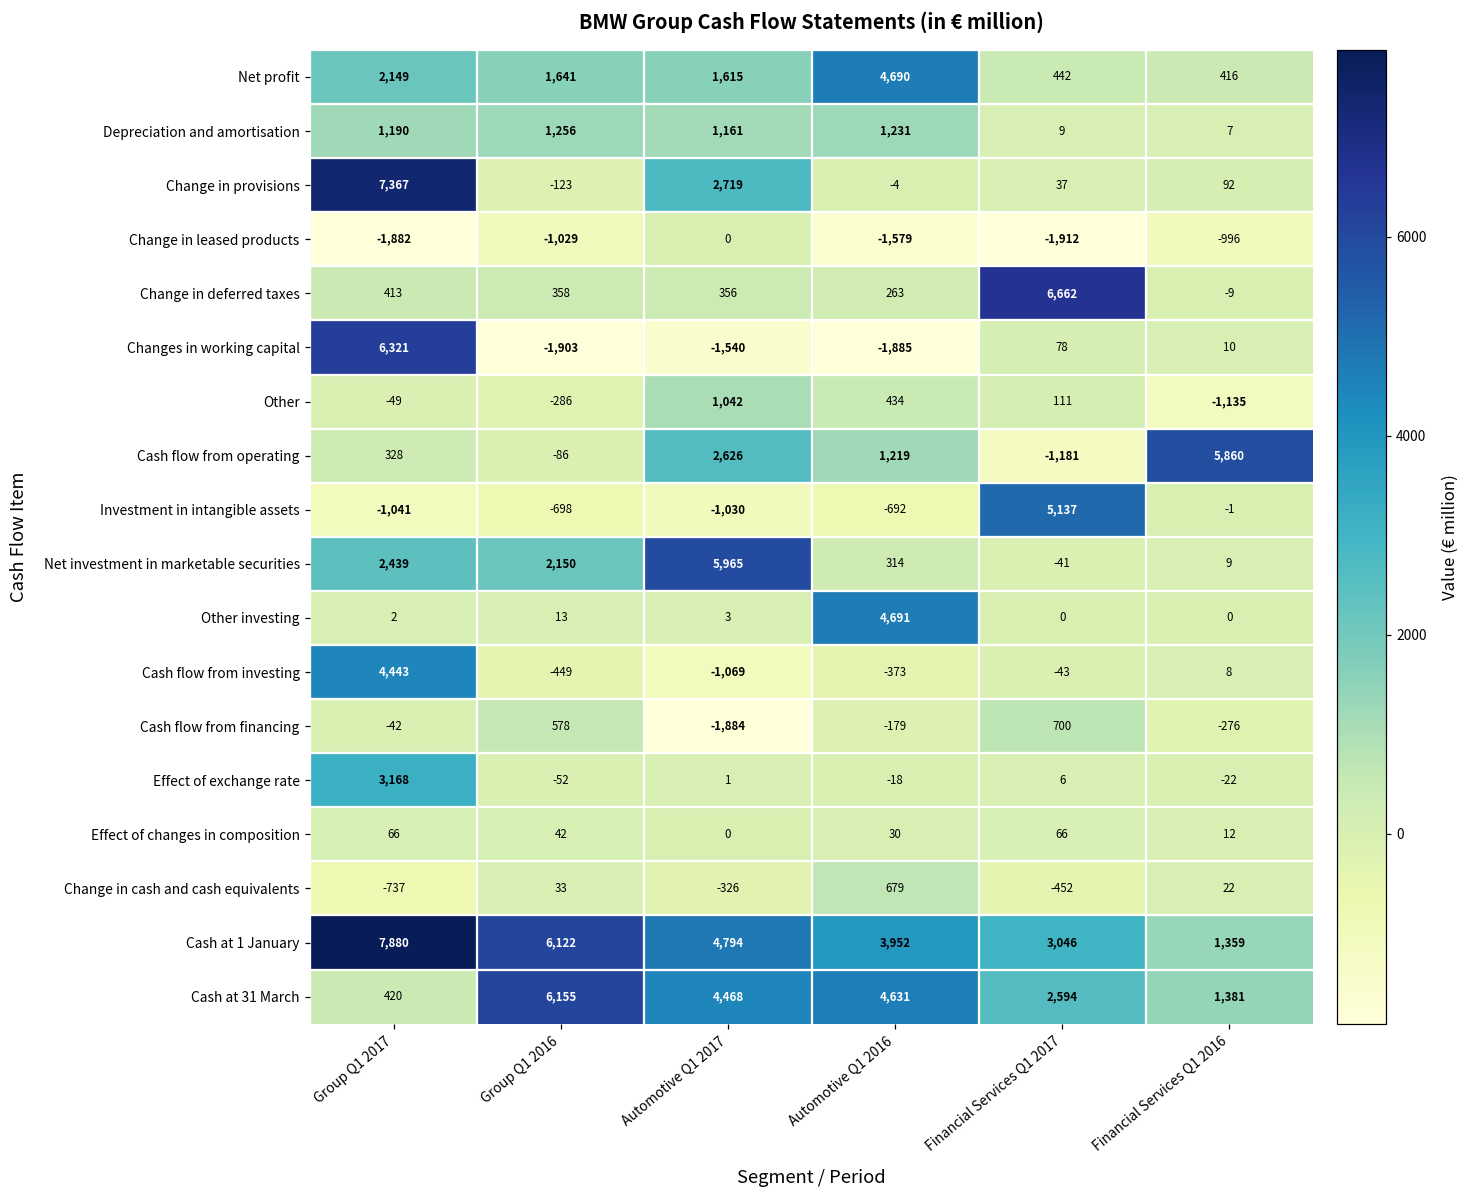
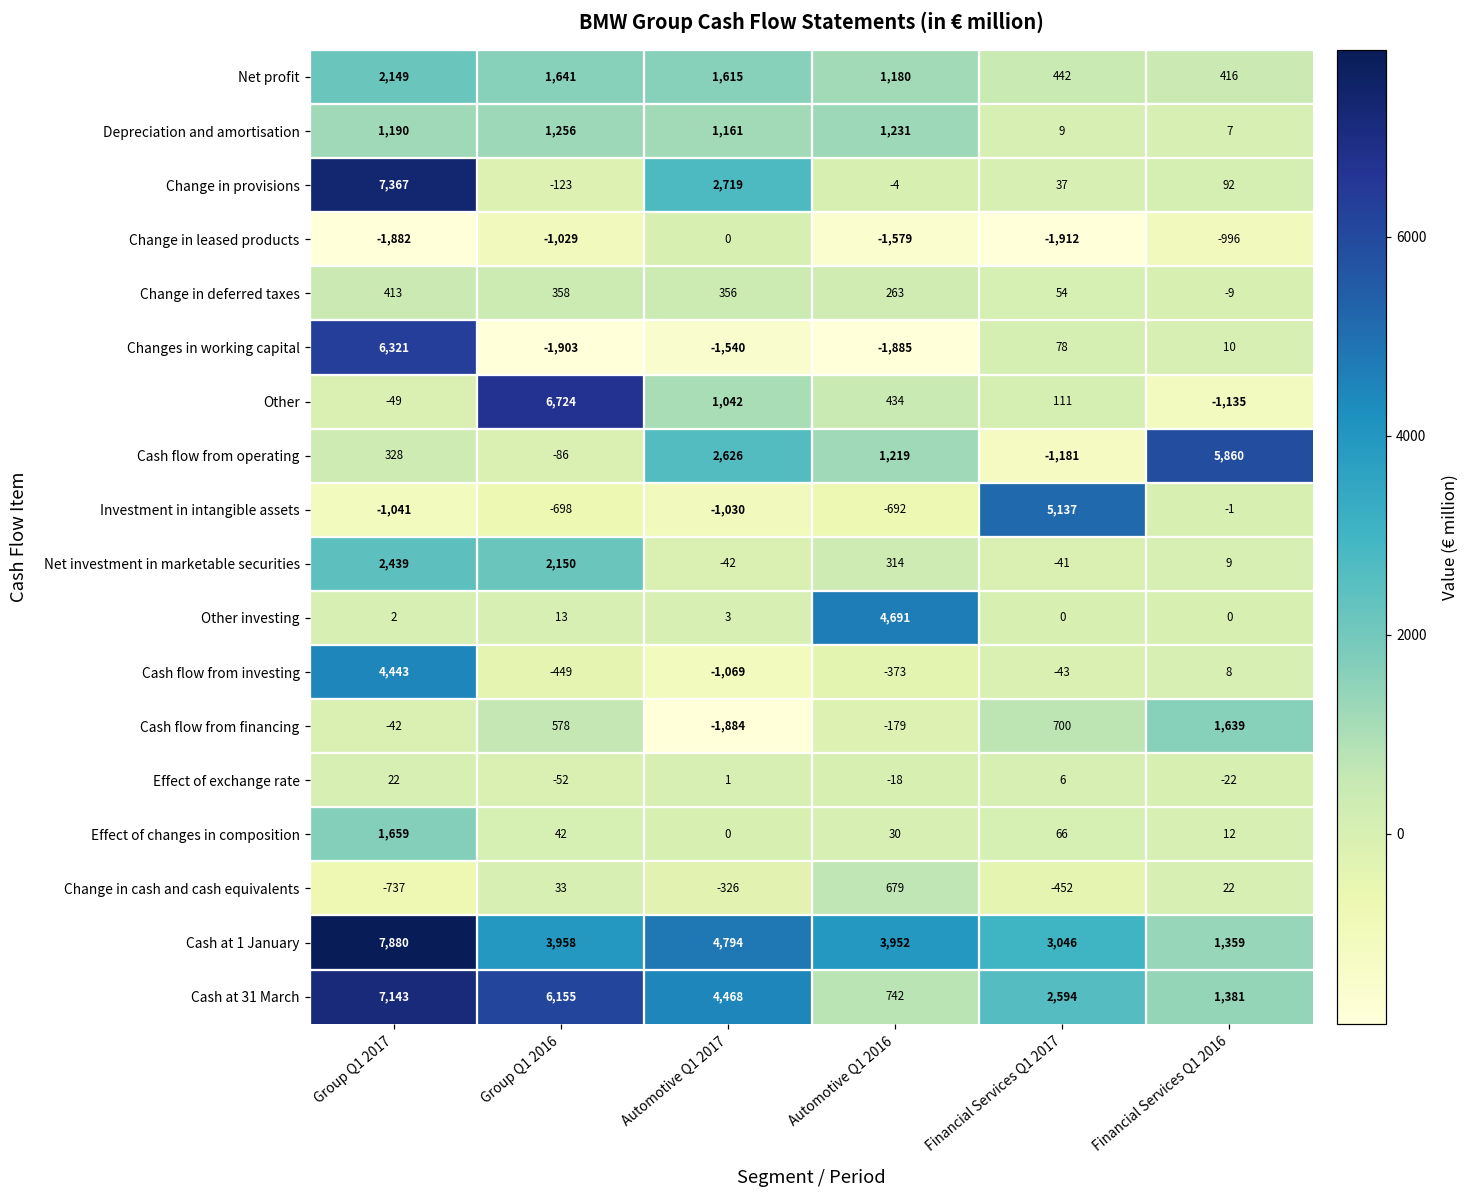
Net profit, Automotive Q1 2016: 4,690 -> 1,180
Change in deferred taxes, Financial Services Q1 2017: 6,662 -> 54
Other, Group Q1 2016: -286 -> 6,724
Net investment in marketable securities, Automotive Q1 2017: 5,965 -> -42
Cash flow from financing, Financial Services Q1 2016: -276 -> 1,639
Effect of exchange rate, Group Q1 2017: 3,168 -> 22
Effect of changes in composition, Group Q1 2017: 66 -> 1,659
Cash at 1 January, Group Q1 2016: 6,122 -> 3,958
Cash at 31 March, Group Q1 2017: 420 -> 7,143
Cash at 31 March, Automotive Q1 2016: 4,631 -> 742
